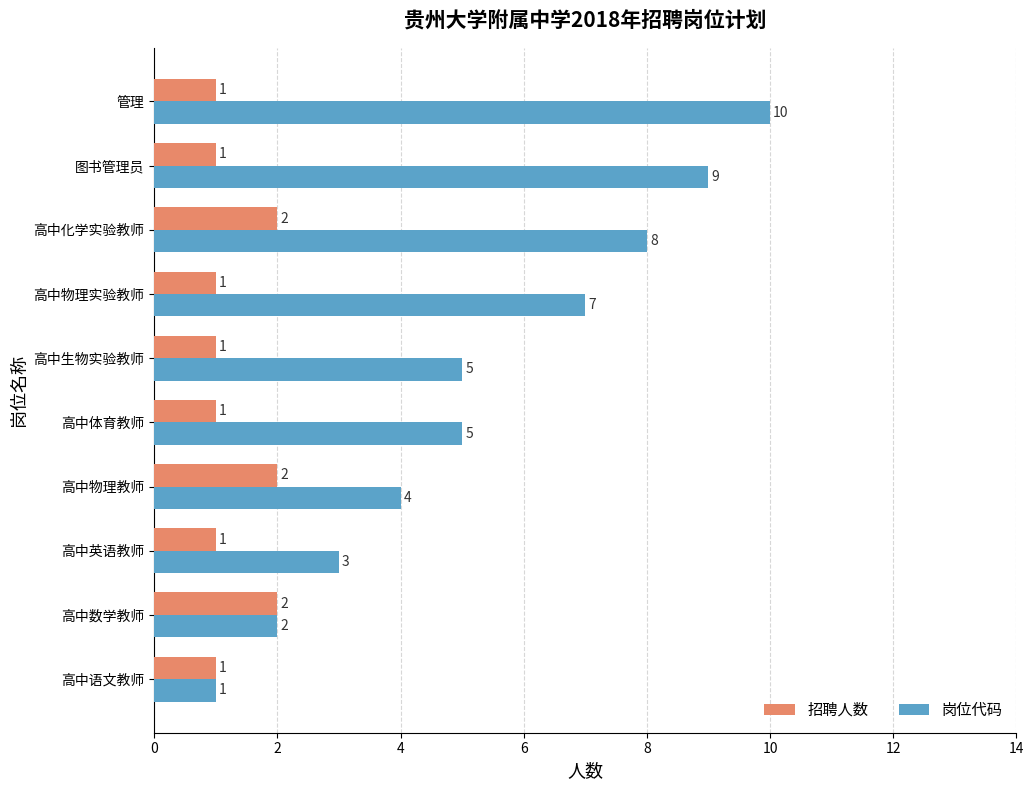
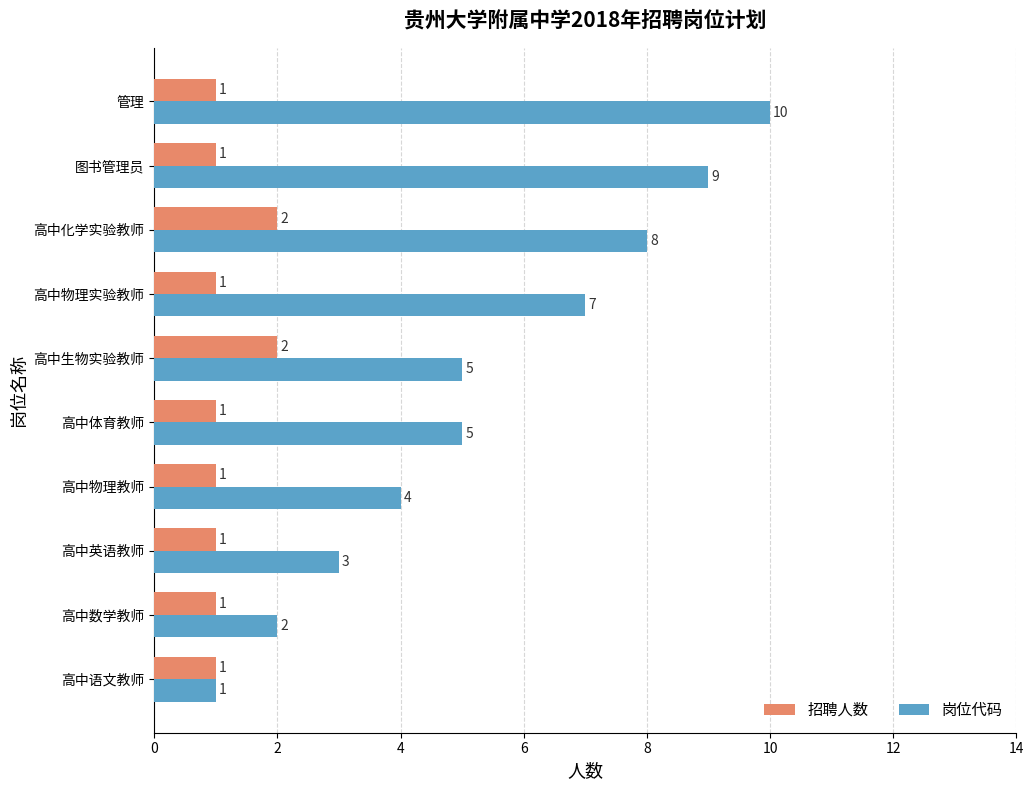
招聘人数, 高中生物实验教师: 1 -> 2
招聘人数, 高中物理教师: 2 -> 1
招聘人数, 高中数学教师: 2 -> 1
